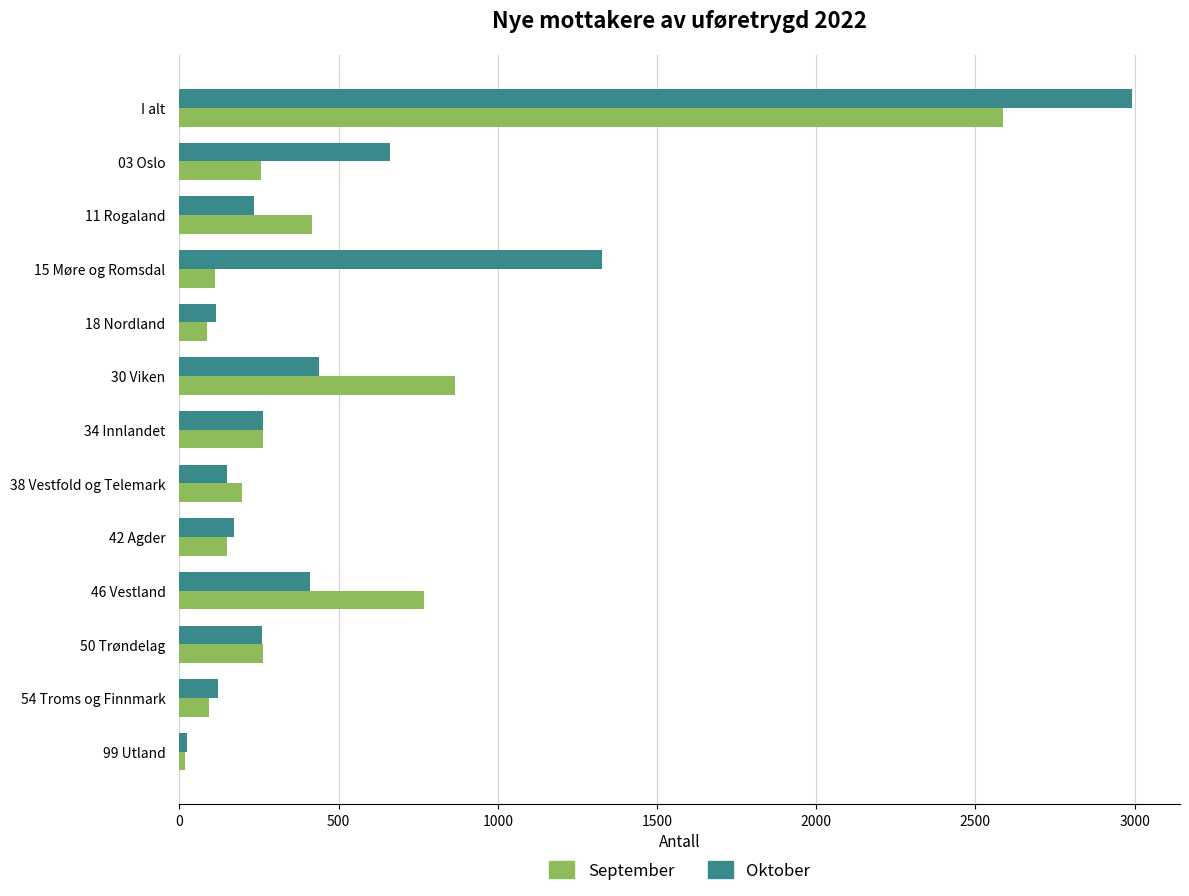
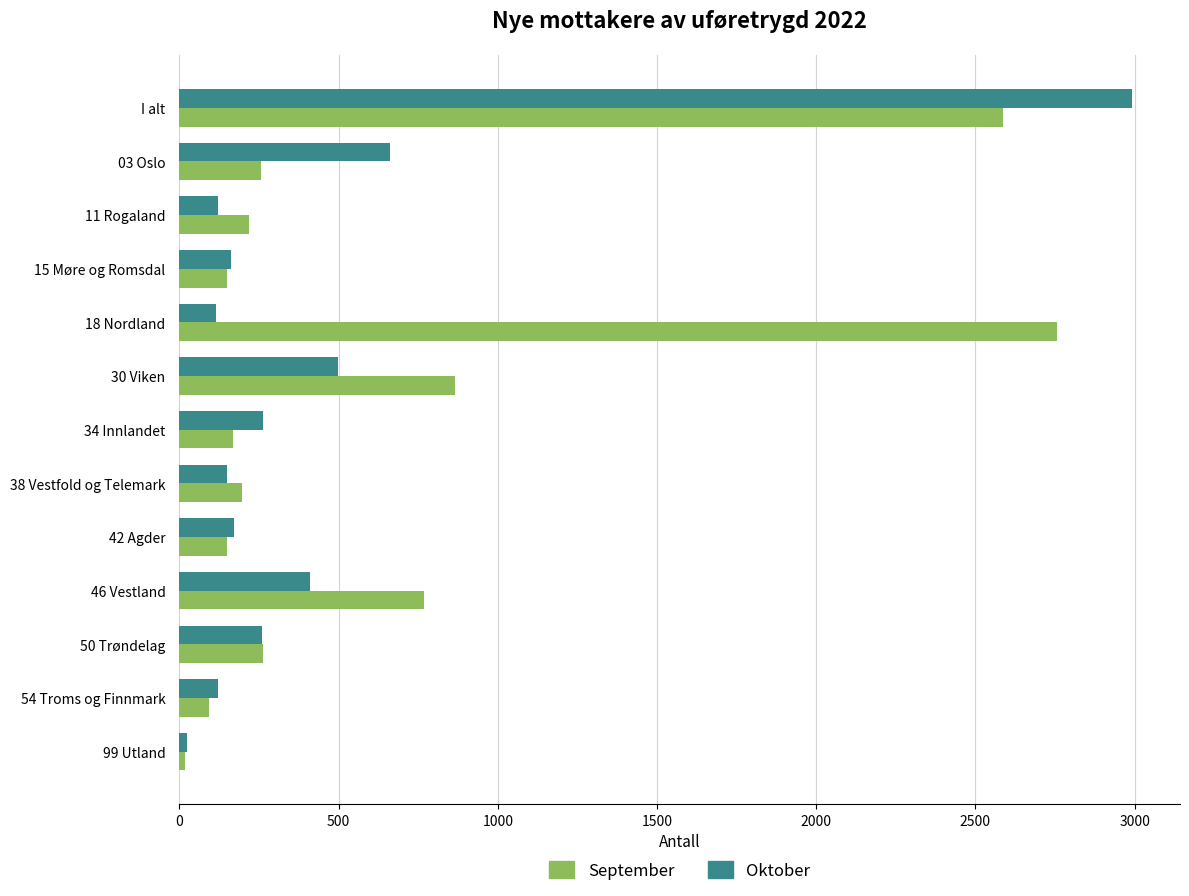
Oktober, 11 Rogaland: 230 -> 120
September, 11 Rogaland: 420 -> 220
Oktober, 15 Møre og Romsdal: 1330 -> 160
September, 15 Møre og Romsdal: 110 -> 150
September, 18 Nordland: 90 -> 2760
Oktober, 30 Viken: 440 -> 500
September, 34 Innlandet: 260 -> 170
